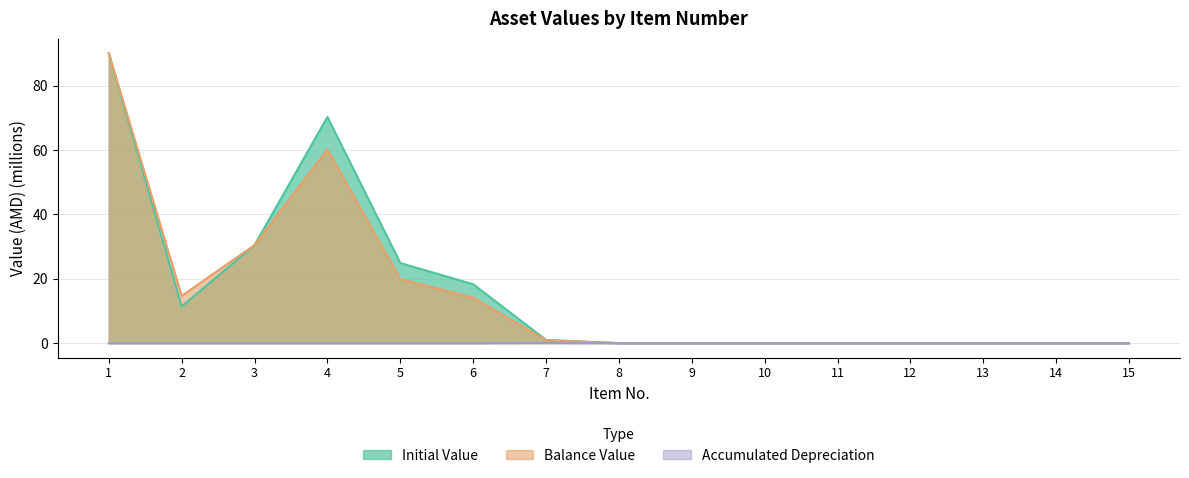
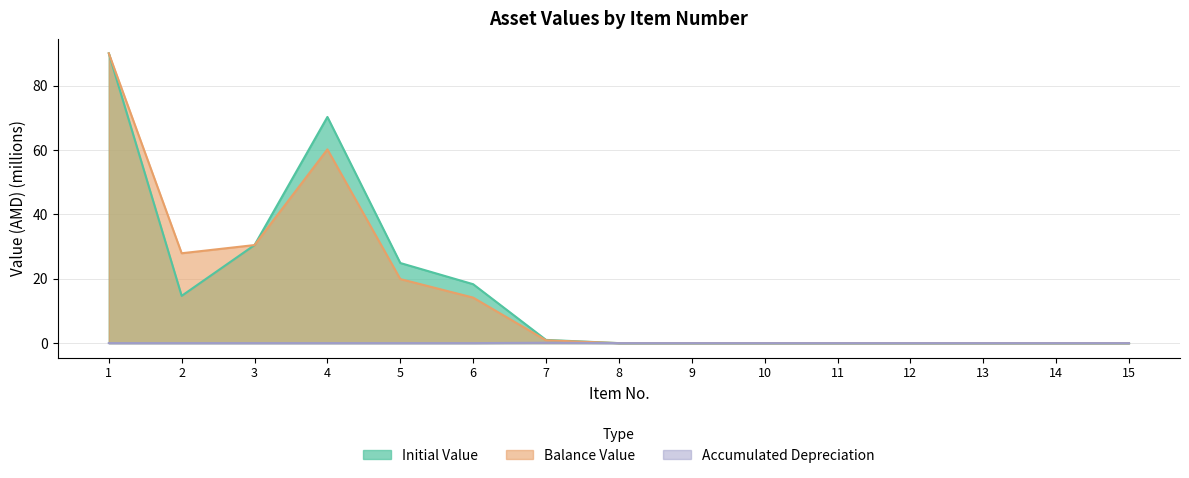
Initial Value, 2: 11 -> 15
Balance Value, 2: 15 -> 28
